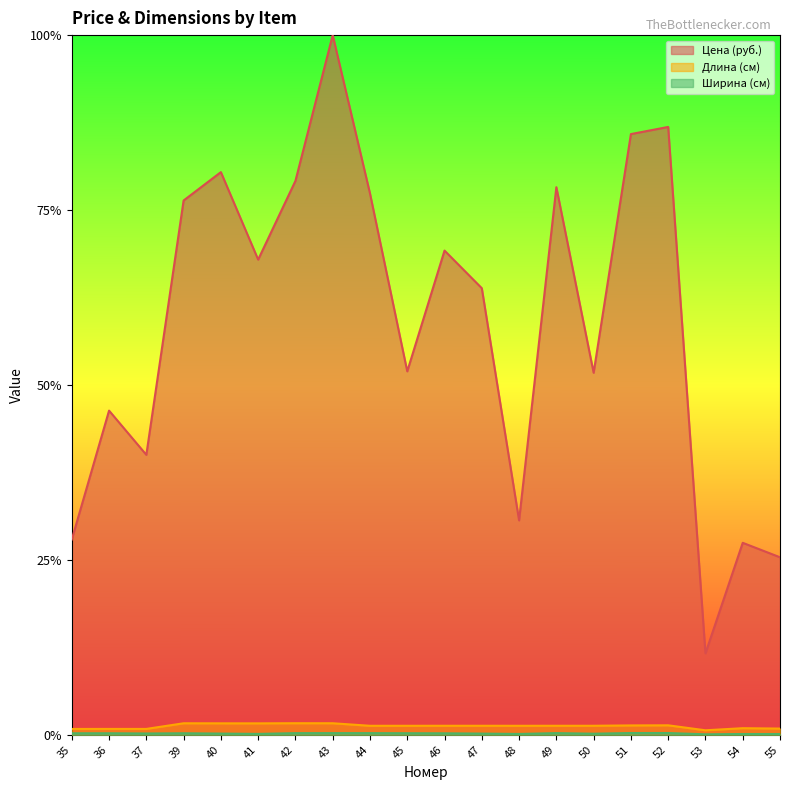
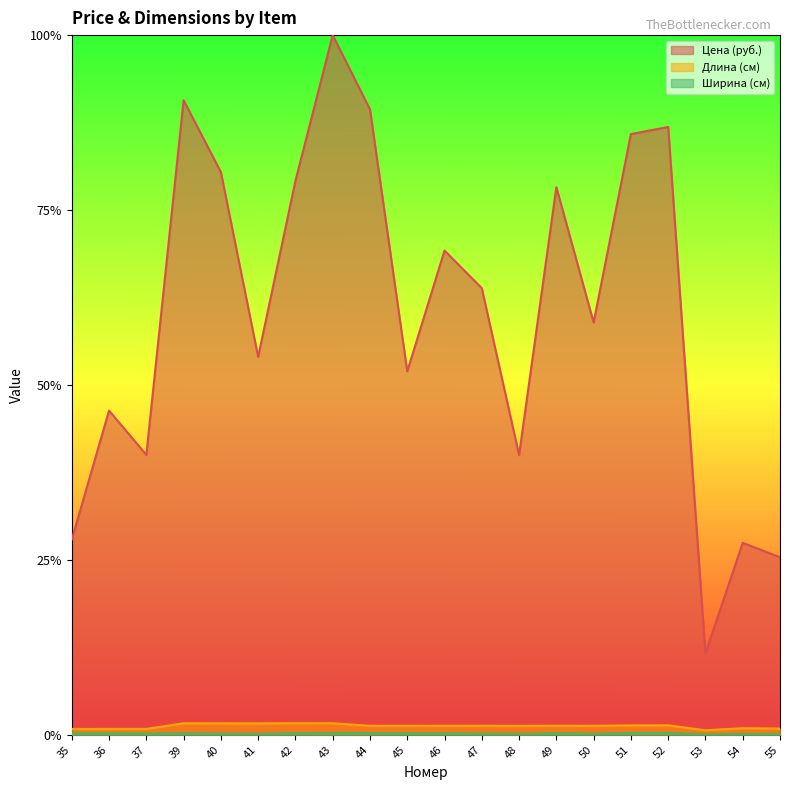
Цена (руб.), 39: 76% -> 91%
Цена (руб.), 41: 68% -> 54%
Цена (руб.), 44: 77% -> 89%
Цена (руб.), 48: 31% -> 40%
Цена (руб.), 50: 52% -> 59%
